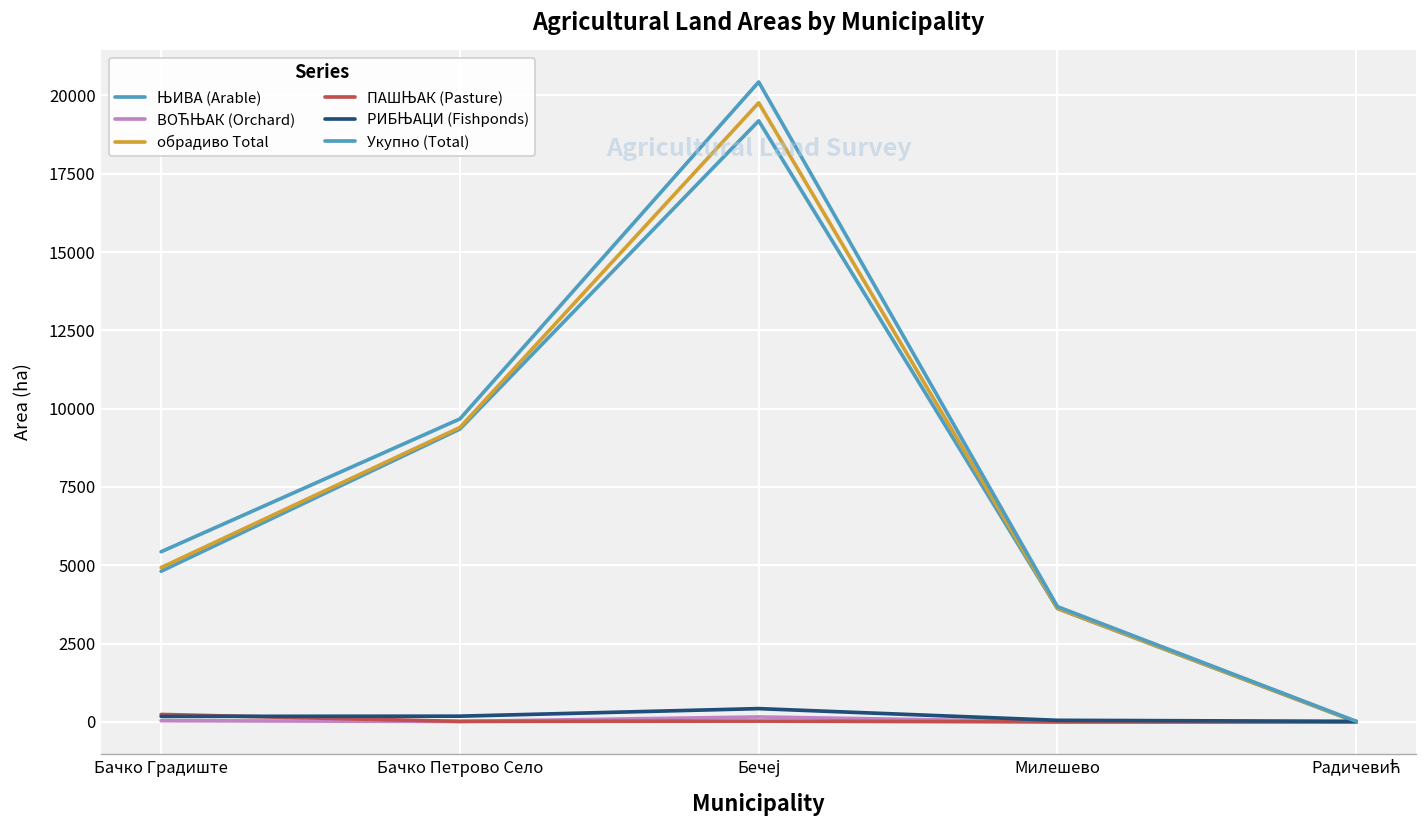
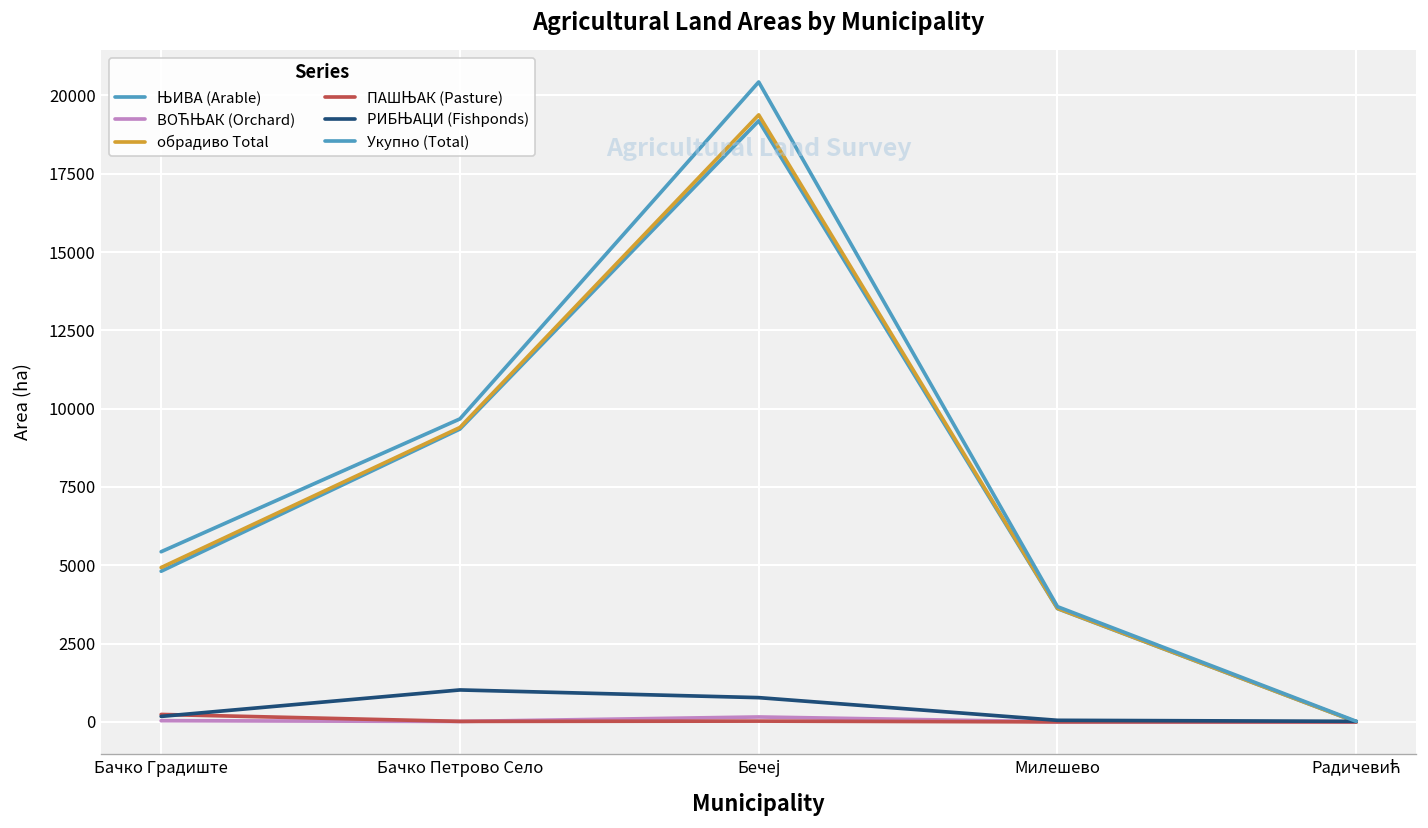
РИБЊАЦИ (Fishponds), Бачко Петрово Село: 200 -> 1000
обрадиво Total, Бечеј: 19800 -> 19400
РИБЊАЦИ (Fishponds), Бечеј: 400 -> 800
